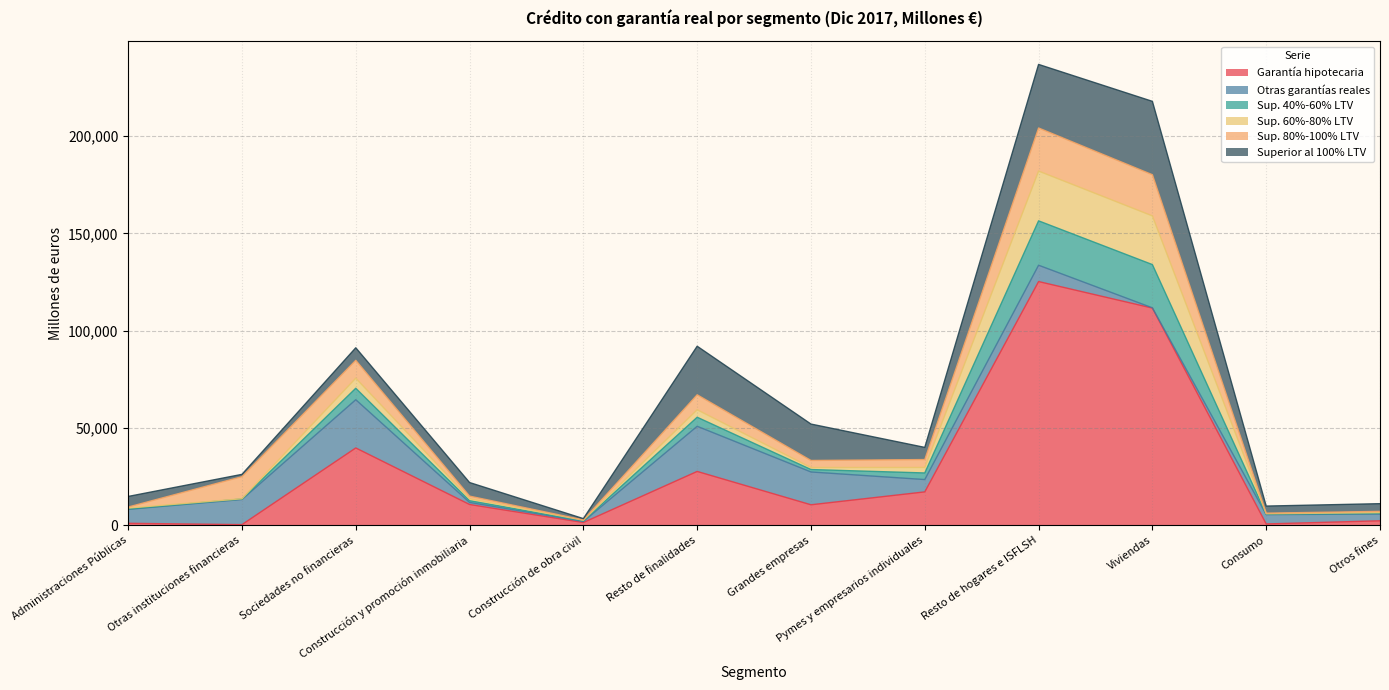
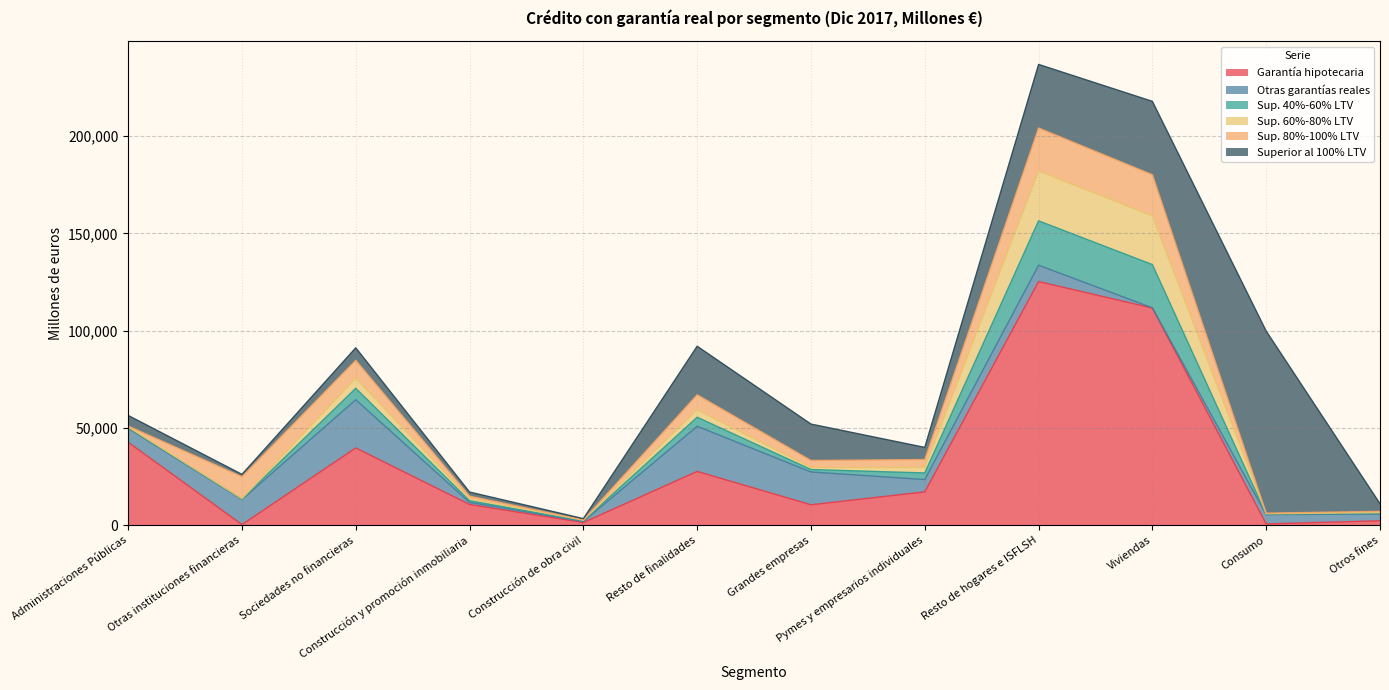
Garantía hipotecaria, Administraciones Públicas: 1,000 -> 43,000
Superior al 100% LTV, Construcción y promoción inmobiliaria: 7,000 -> 2,000
Superior al 100% LTV, Consumo: 4,000 -> 94,000
